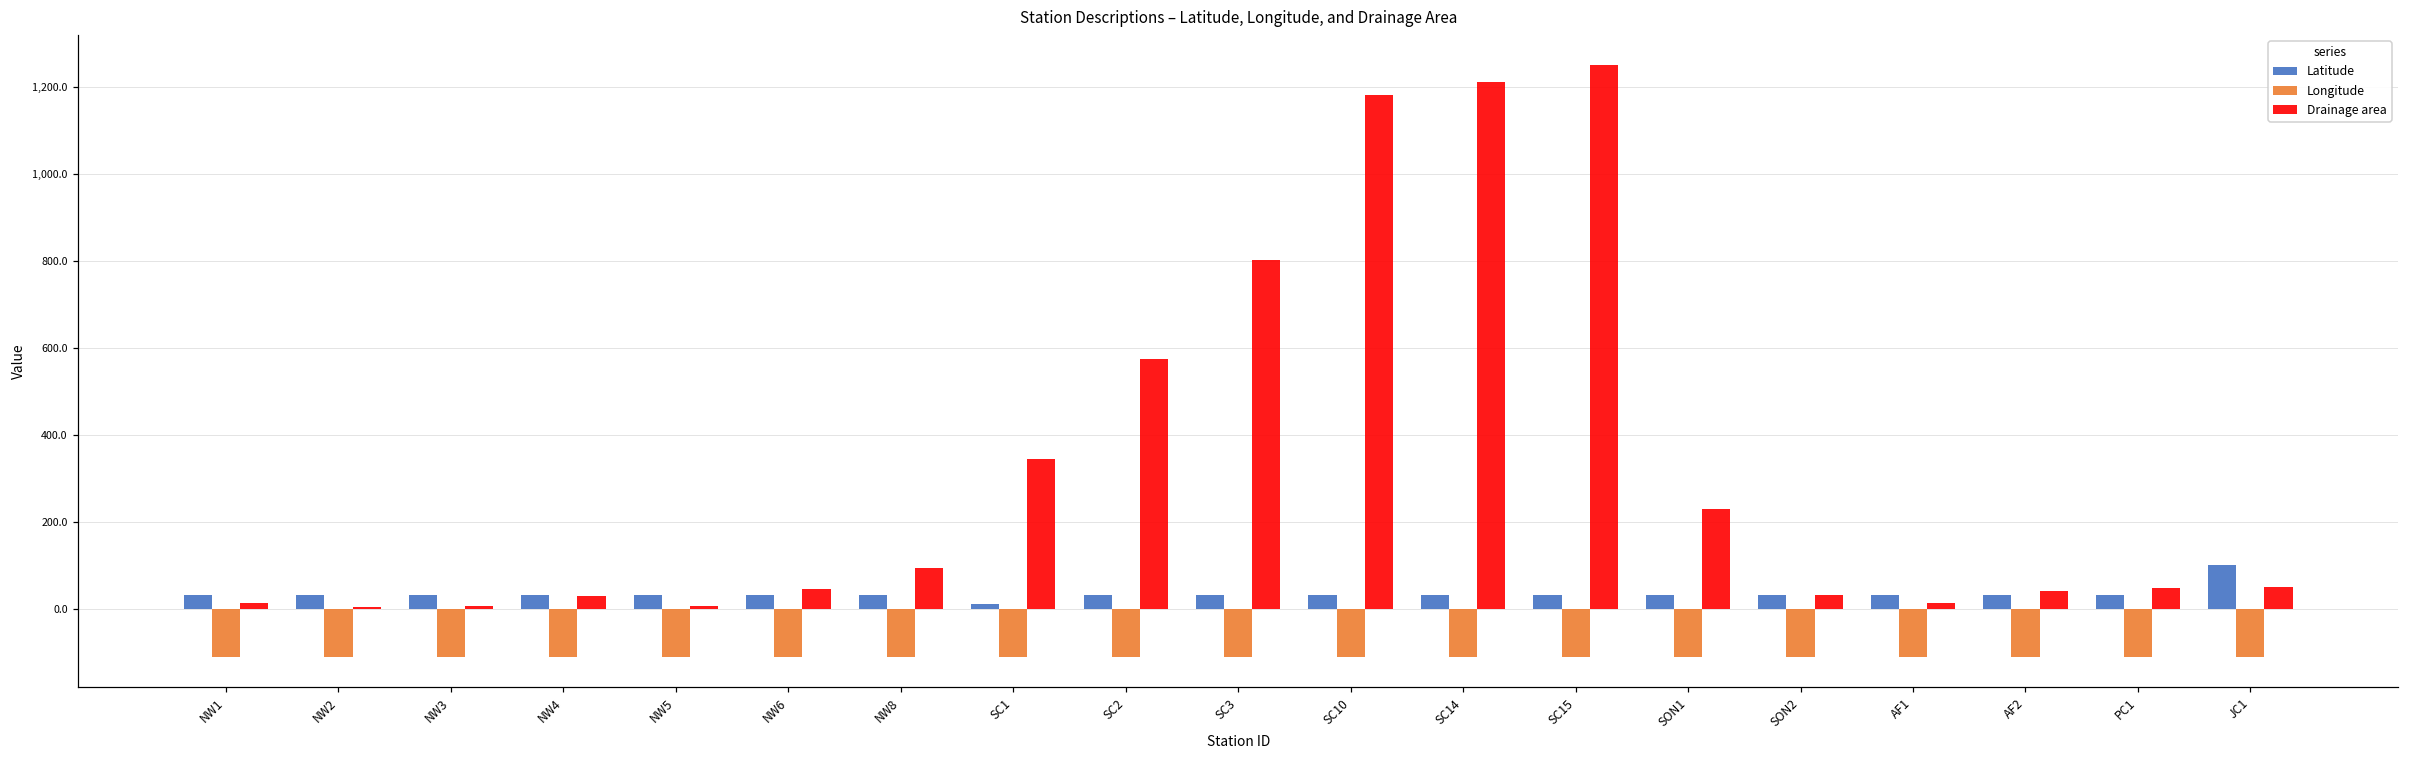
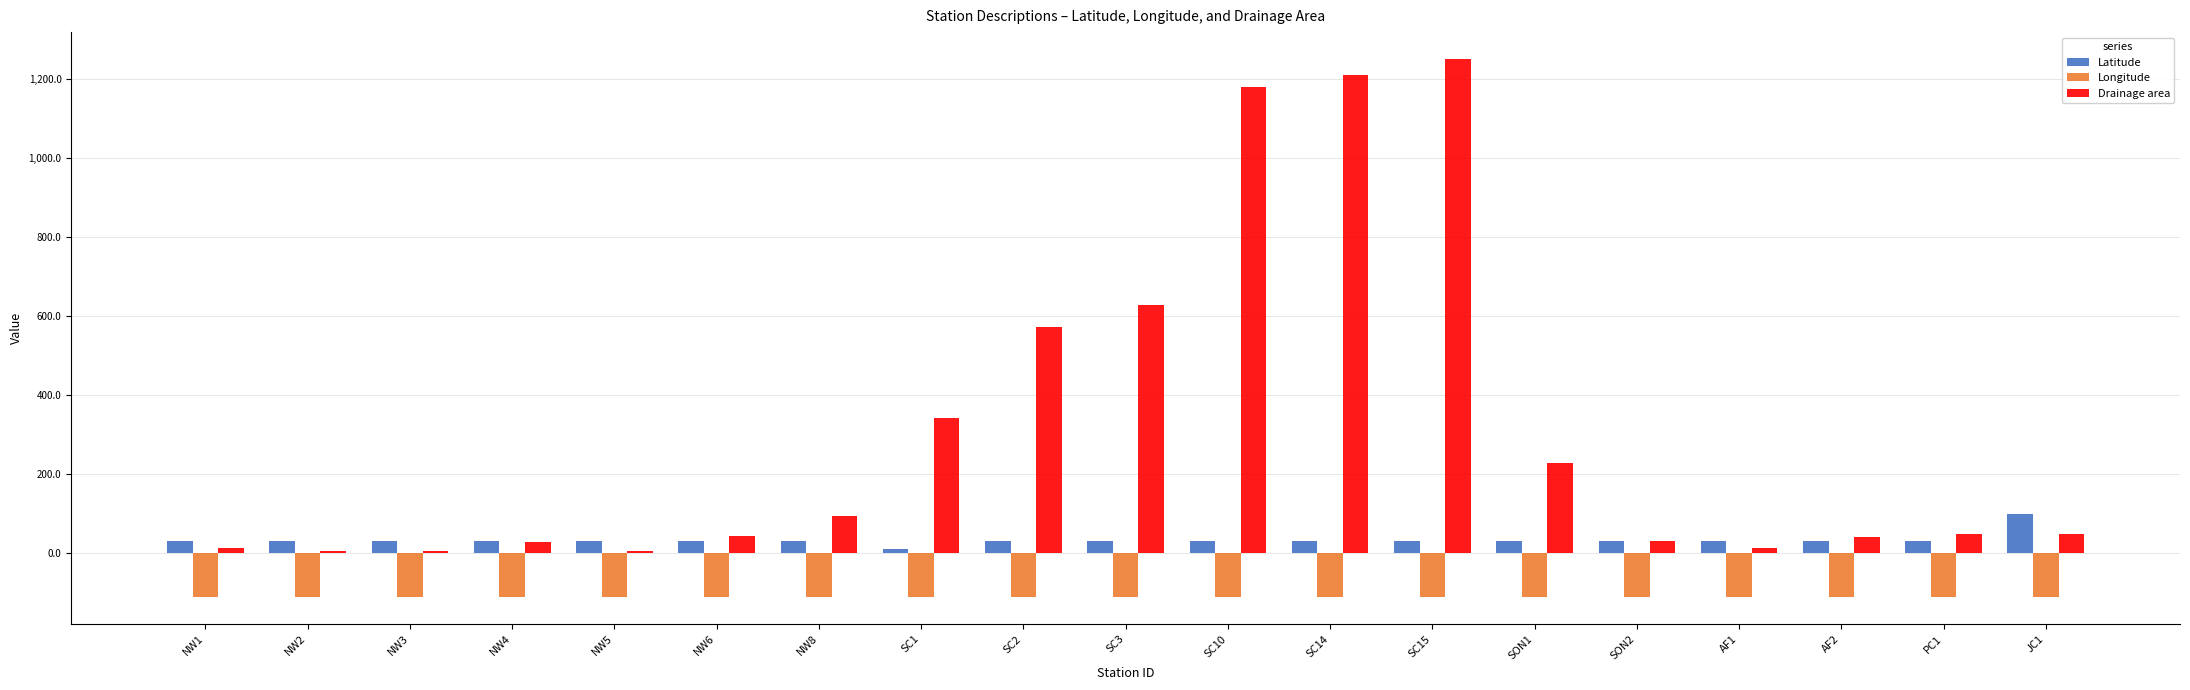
Drainage area, SC3: 800 -> 630
